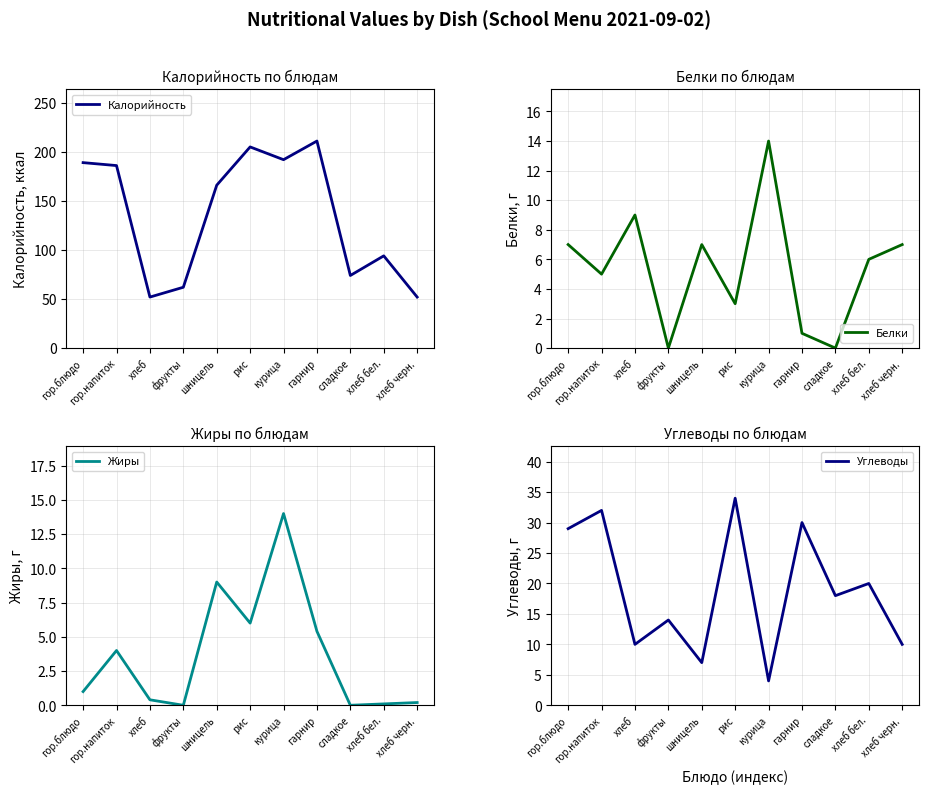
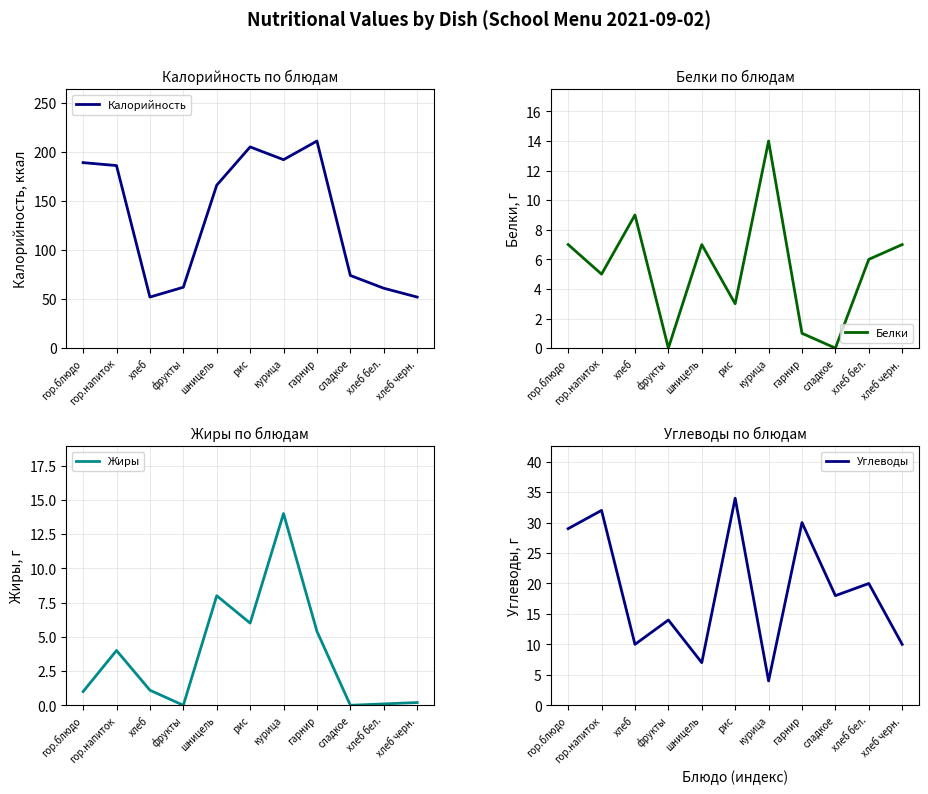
Калорийность по блюдам, хлеб бел.: 90 -> 60
Жиры по блюдам, хлеб: 0.4 -> 1.1
Жиры по блюдам, шницель: 9 -> 8
